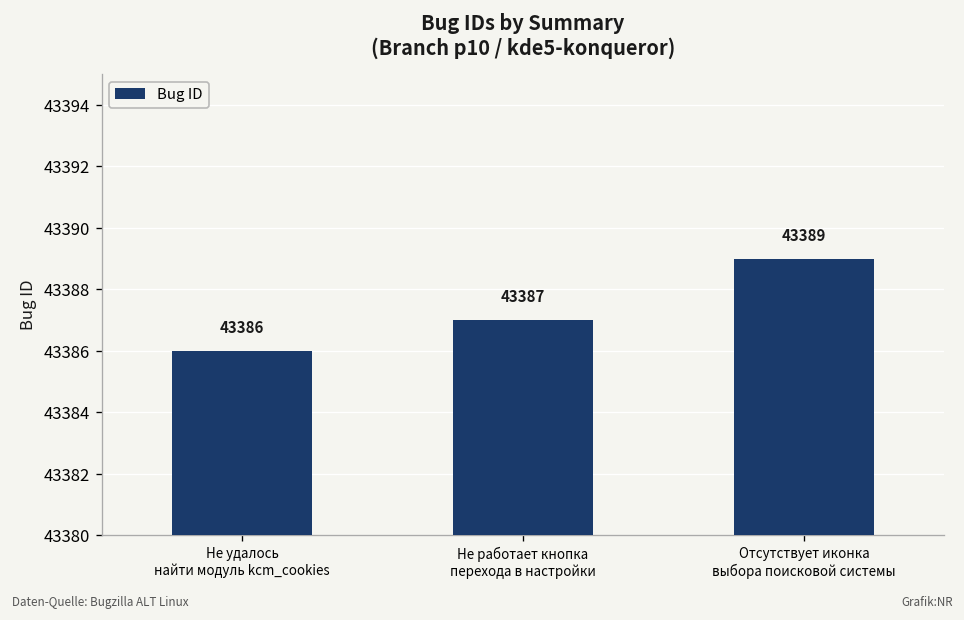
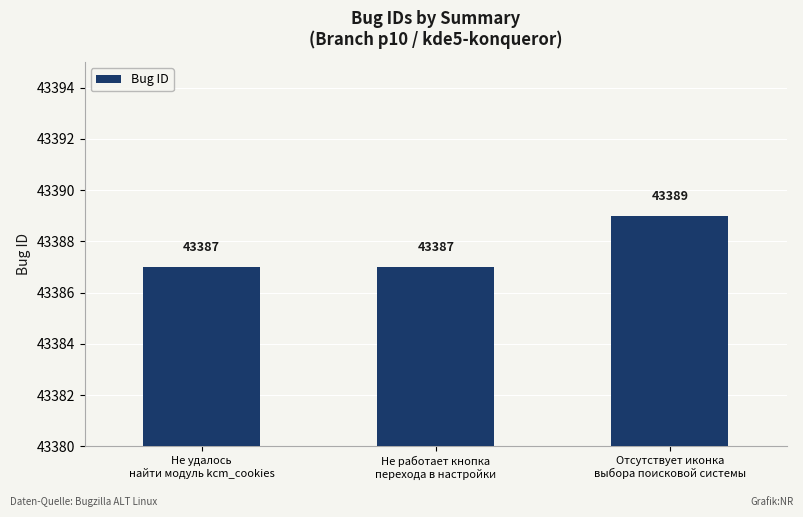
Не удалось найти модуль kcm_cookies: 43386 -> 43387
